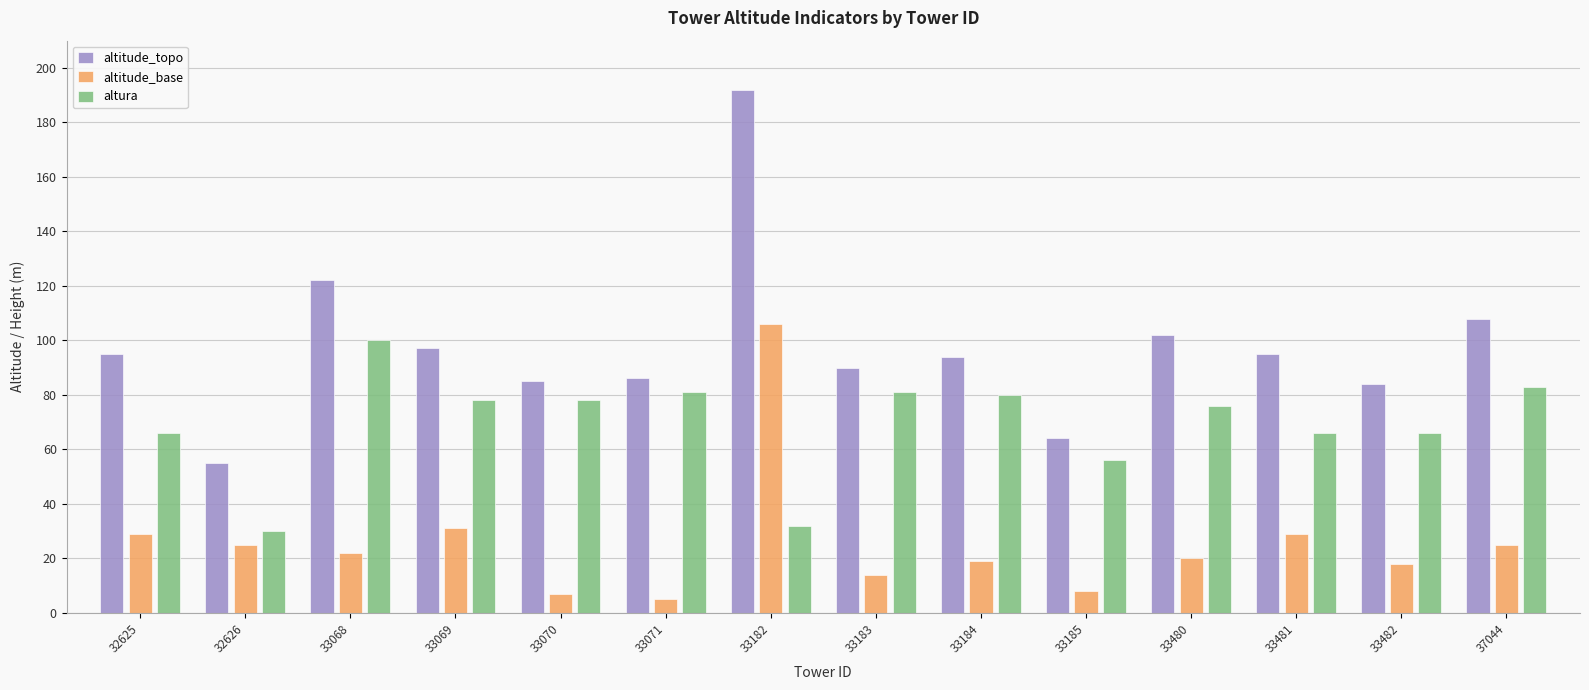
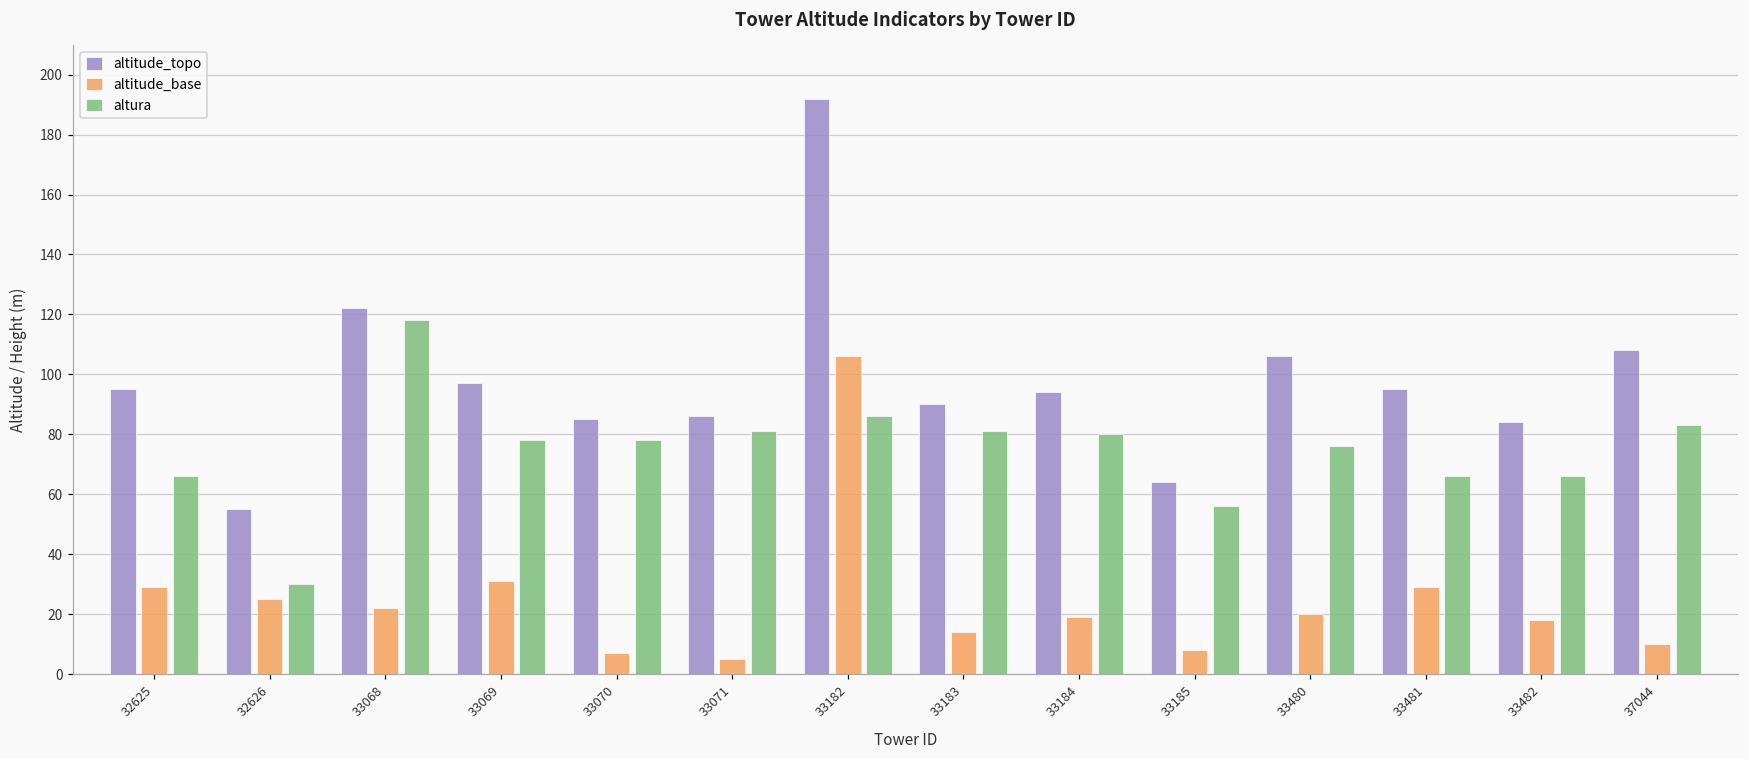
altura, 33068: 100 -> 118
altura, 33182: 32 -> 86
altitude_topo, 33480: 102 -> 106
altitude_base, 37044: 25 -> 10
